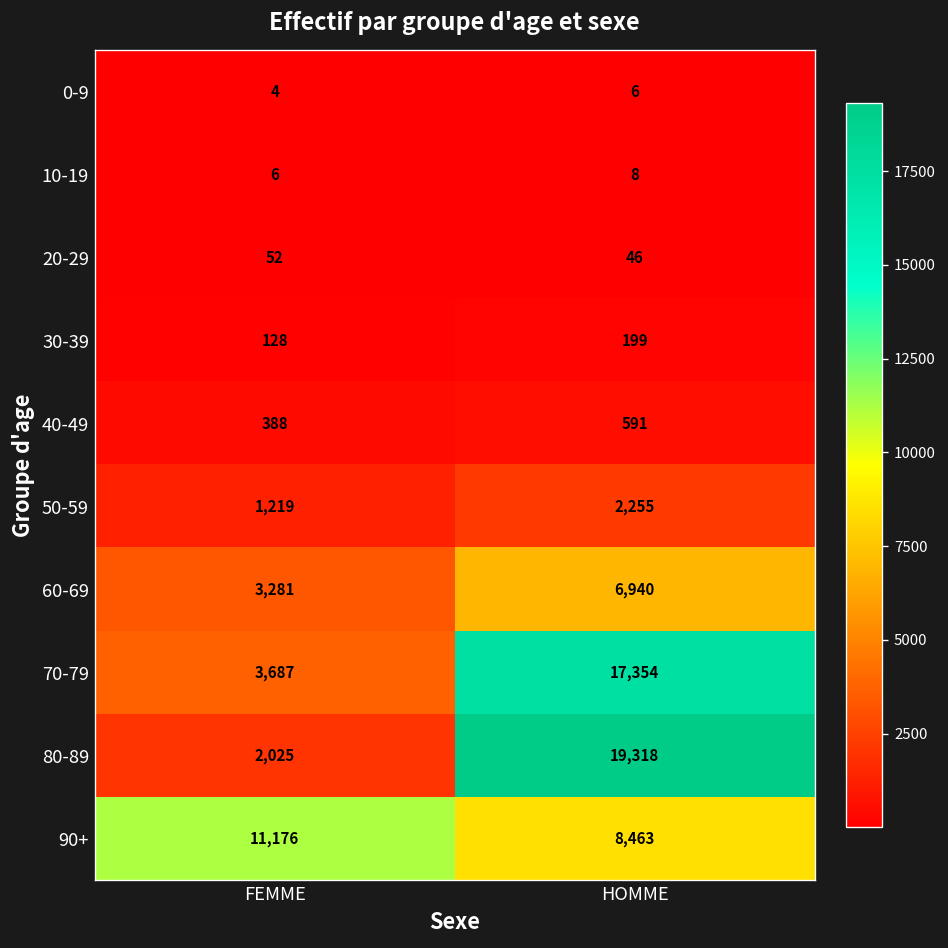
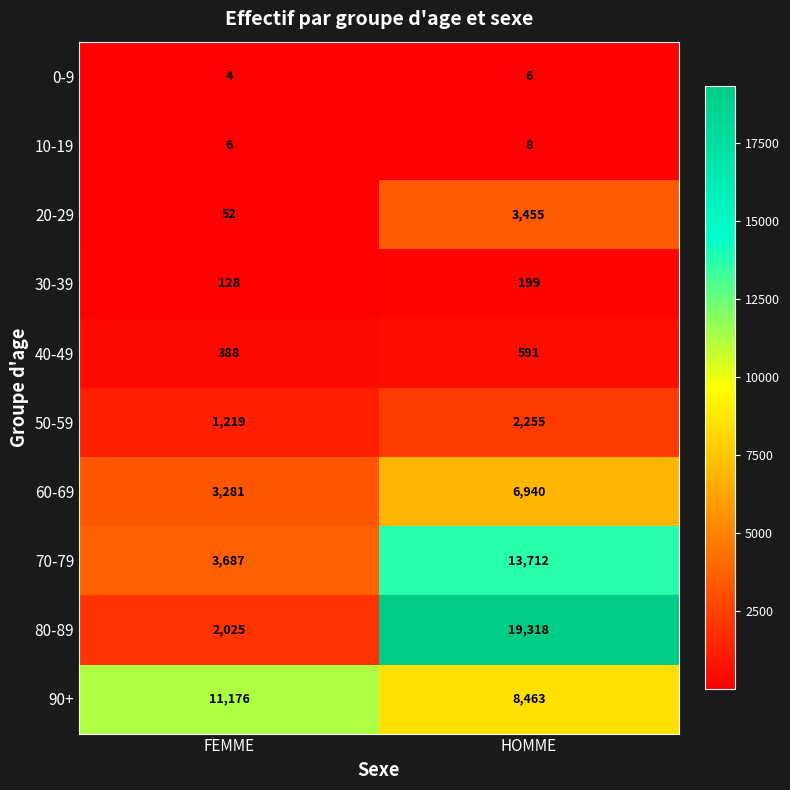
20-29, HOMME: 46 -> 3,455
70-79, HOMME: 17,354 -> 13,712
